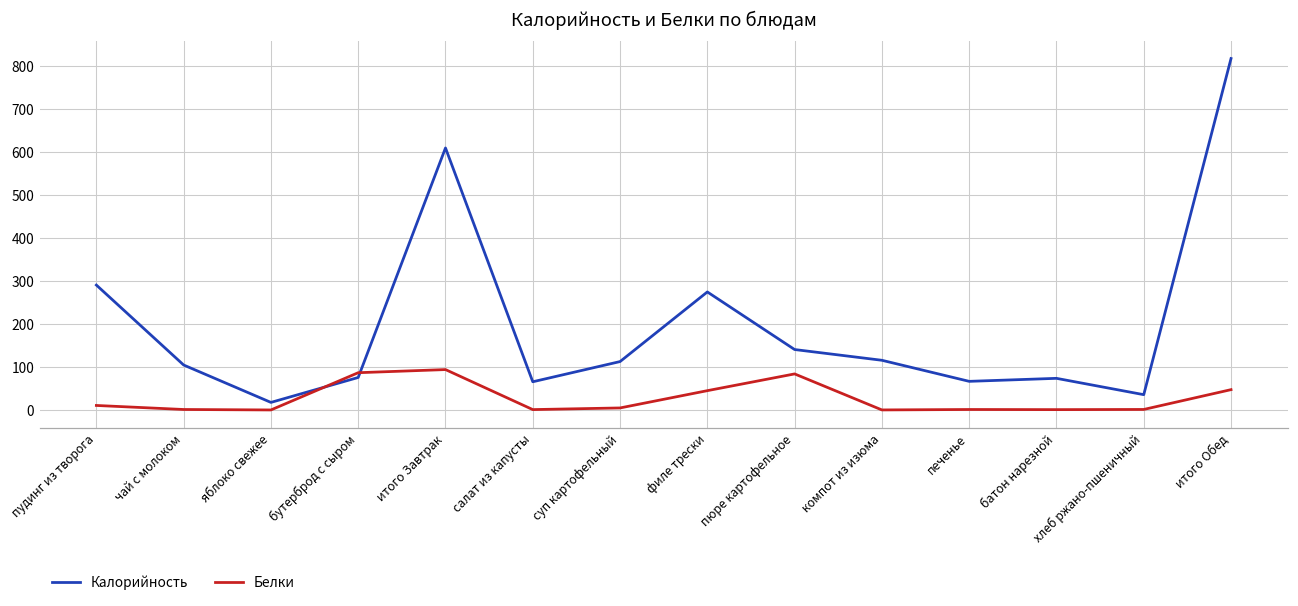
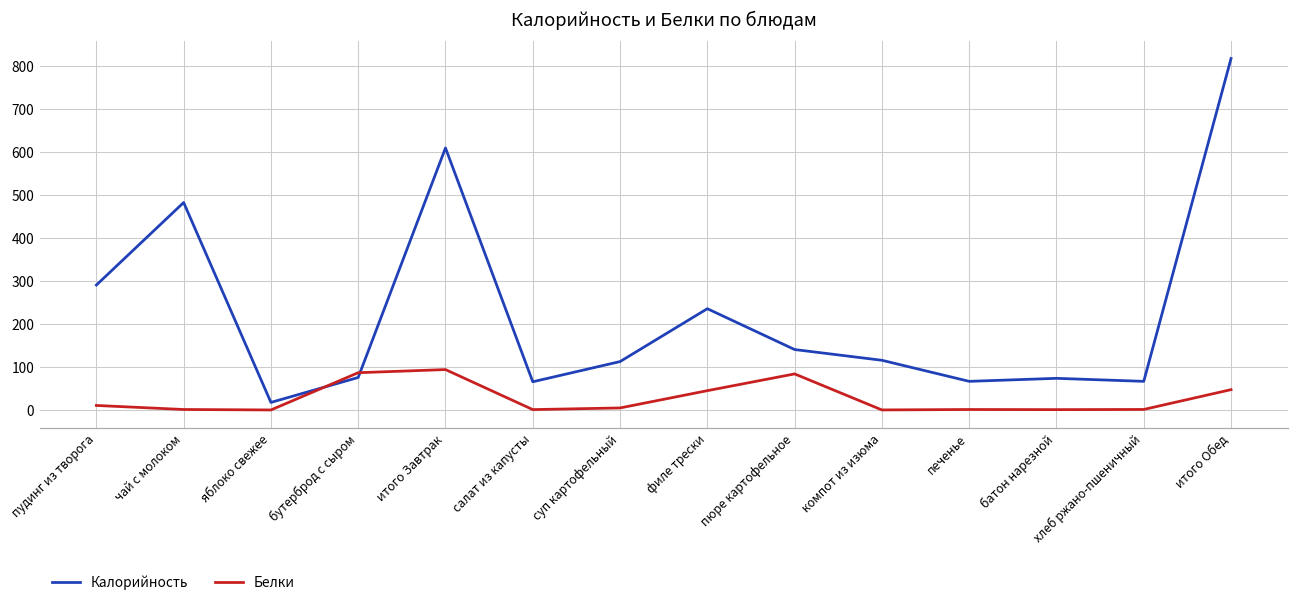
Калорийность, чай с молоком: 110 -> 480
Калорийность, филе трески: 280 -> 240
Калорийность, хлеб ржано-пшеничный: 40 -> 70
